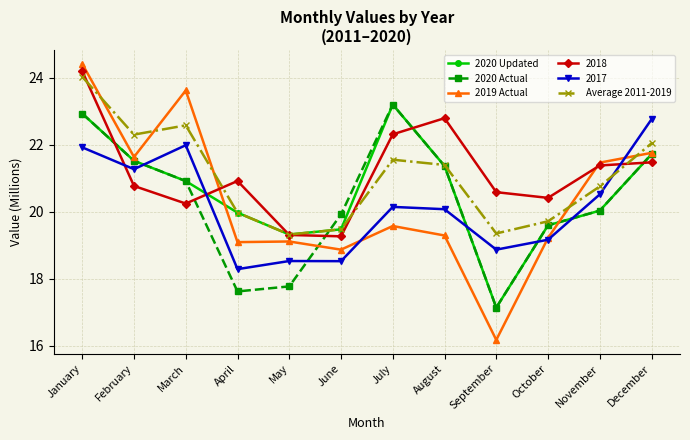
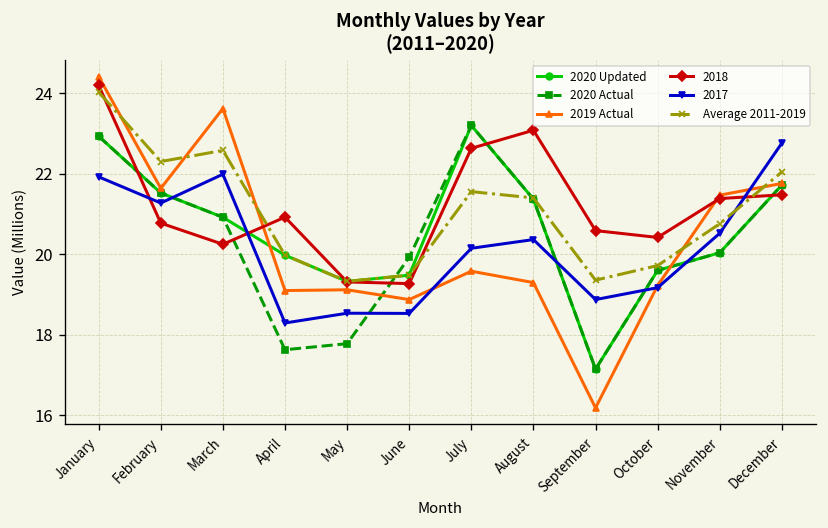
2018, July: 22.3 -> 22.6
2018, August: 22.8 -> 23.1
2017, August: 20.1 -> 20.4
